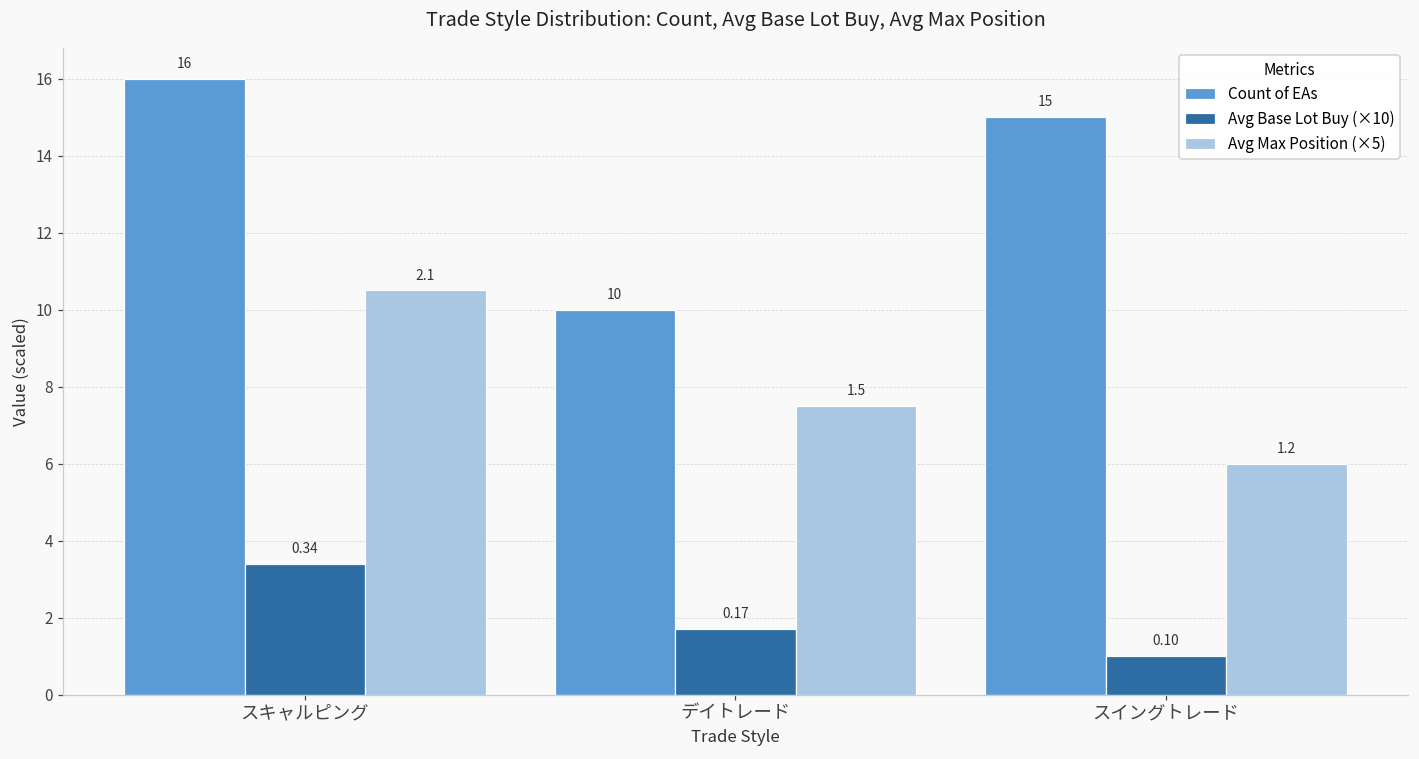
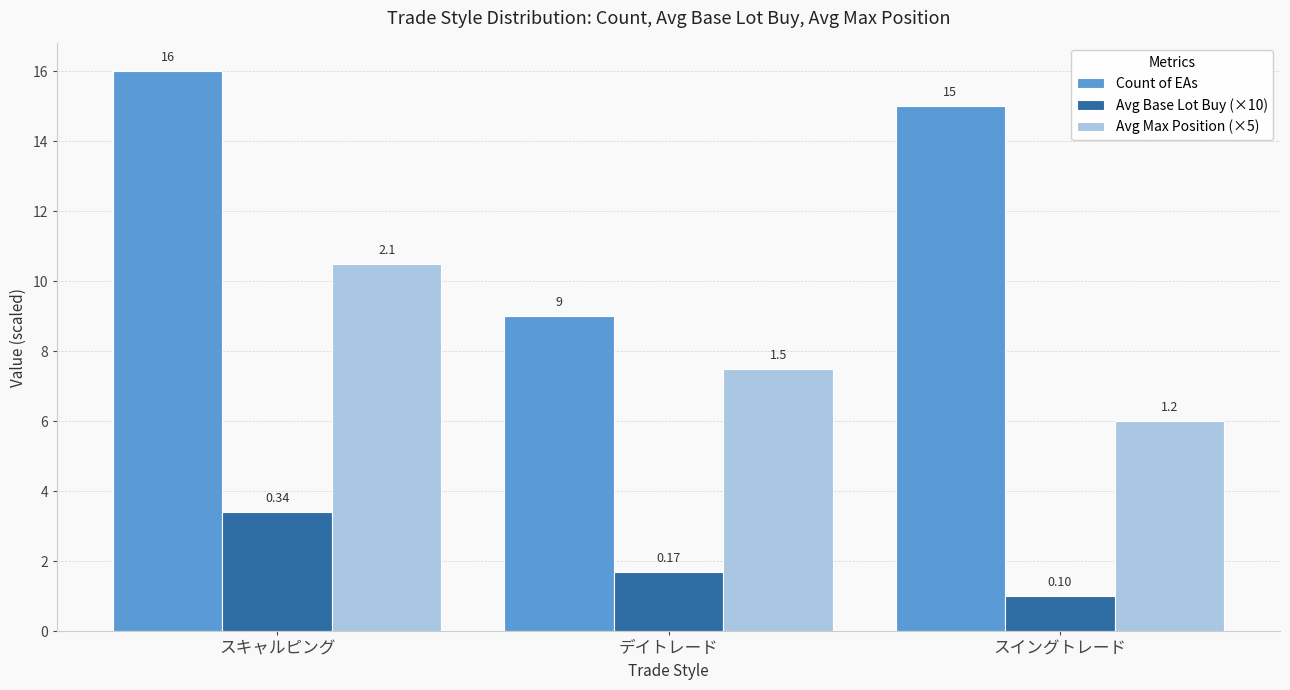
Count of EAs, デイトレード: 10 -> 9
